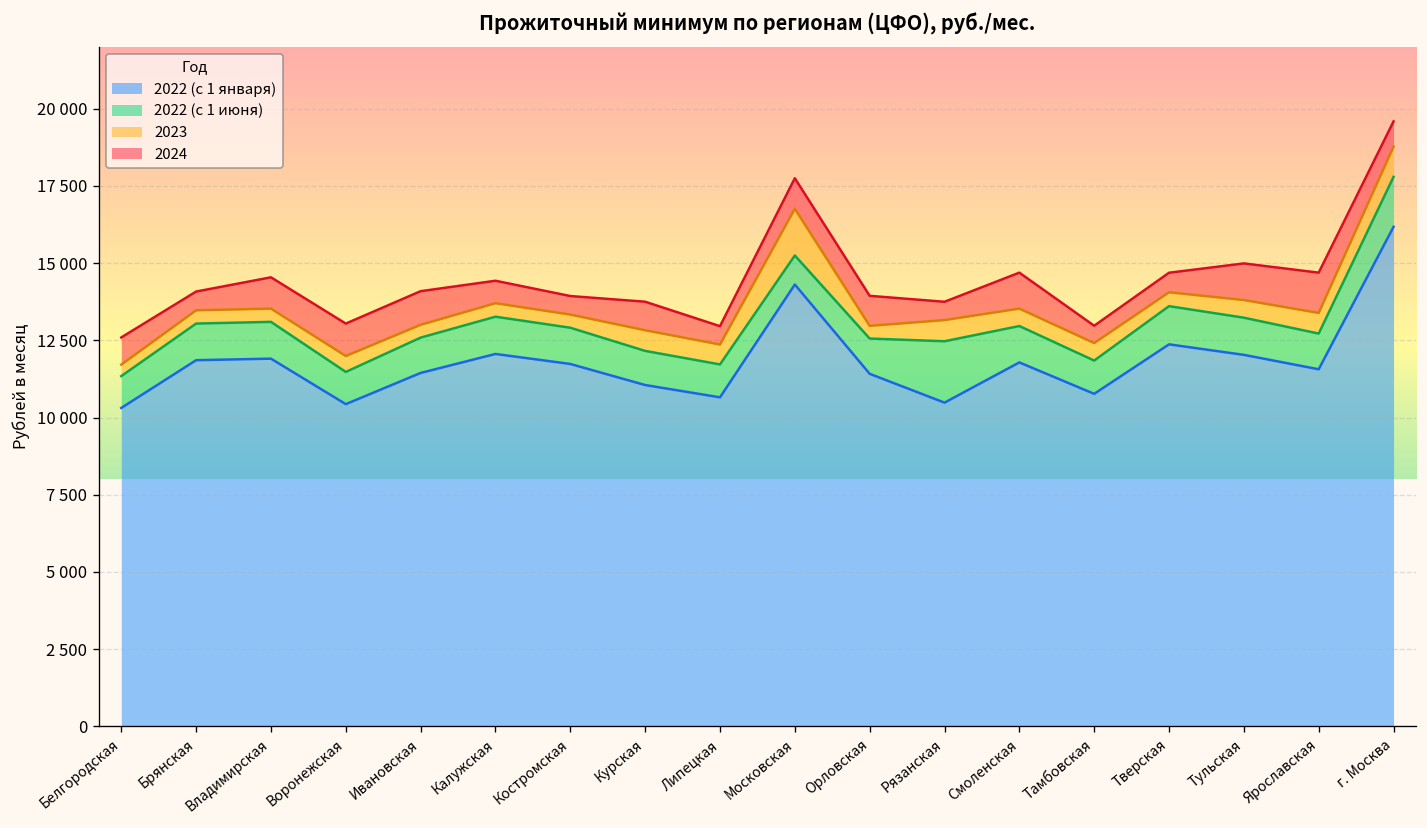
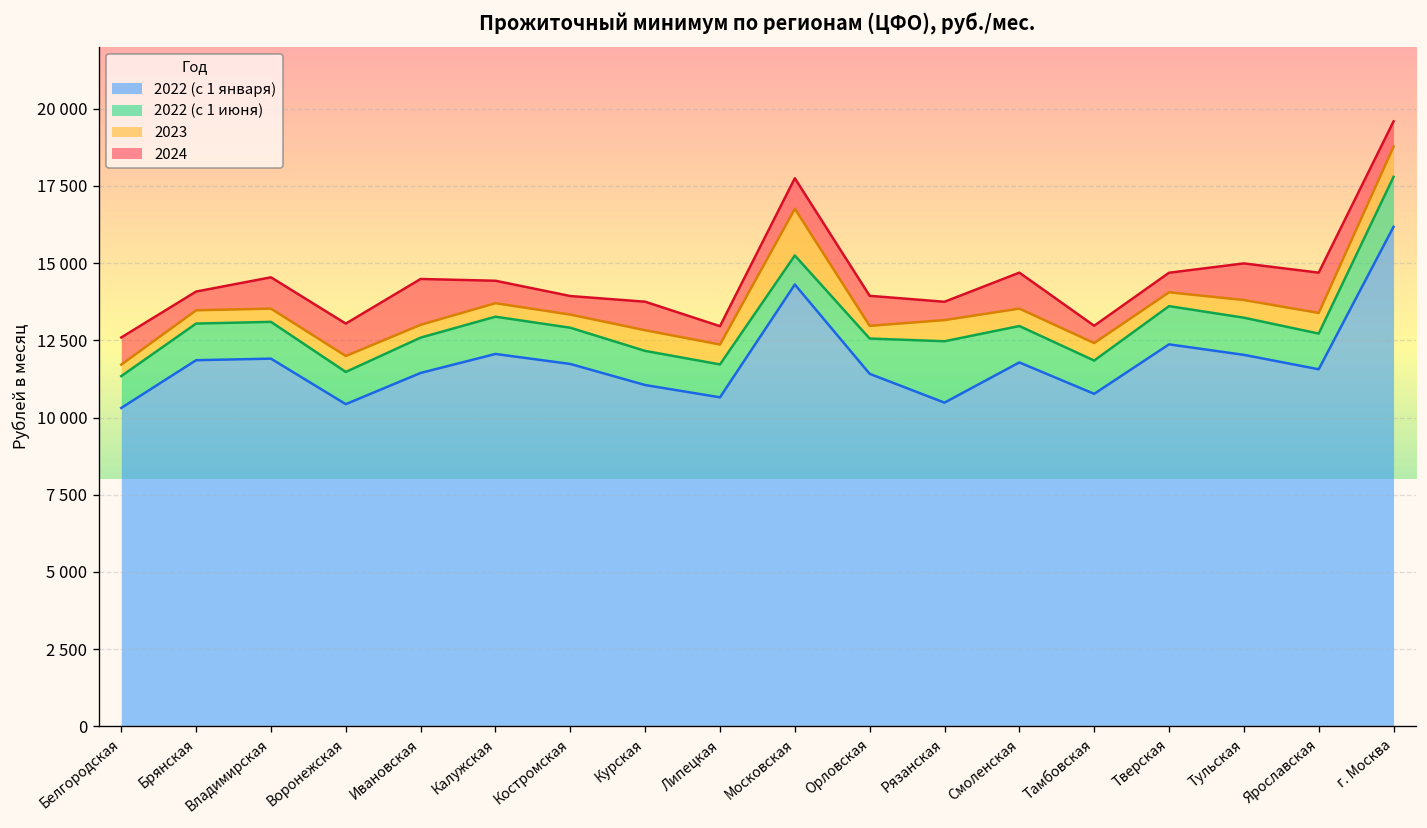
2024, Ивановская: 14100 -> 14500
